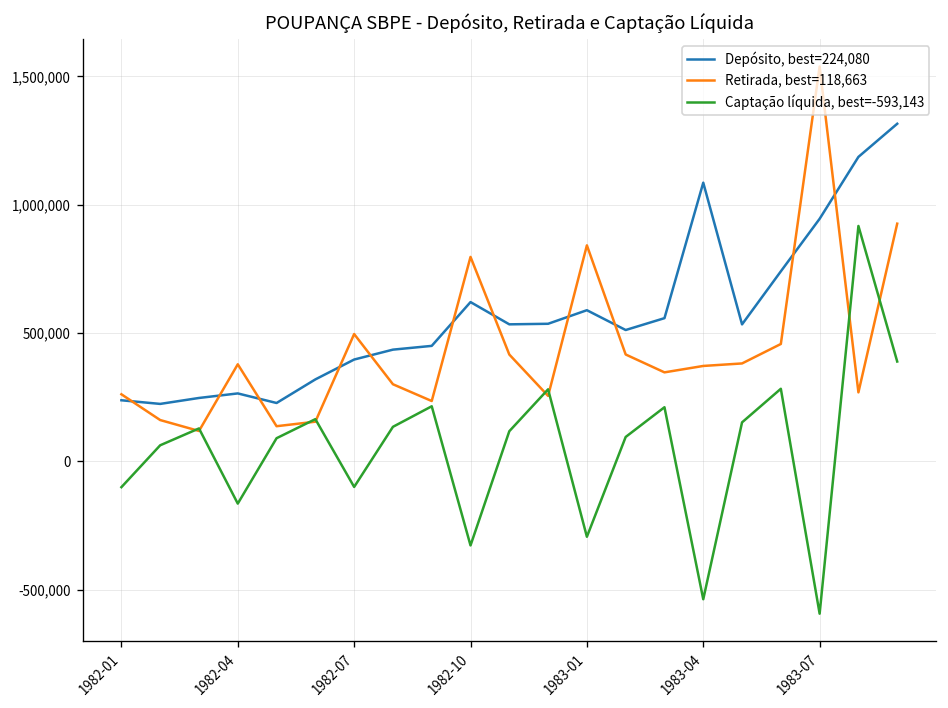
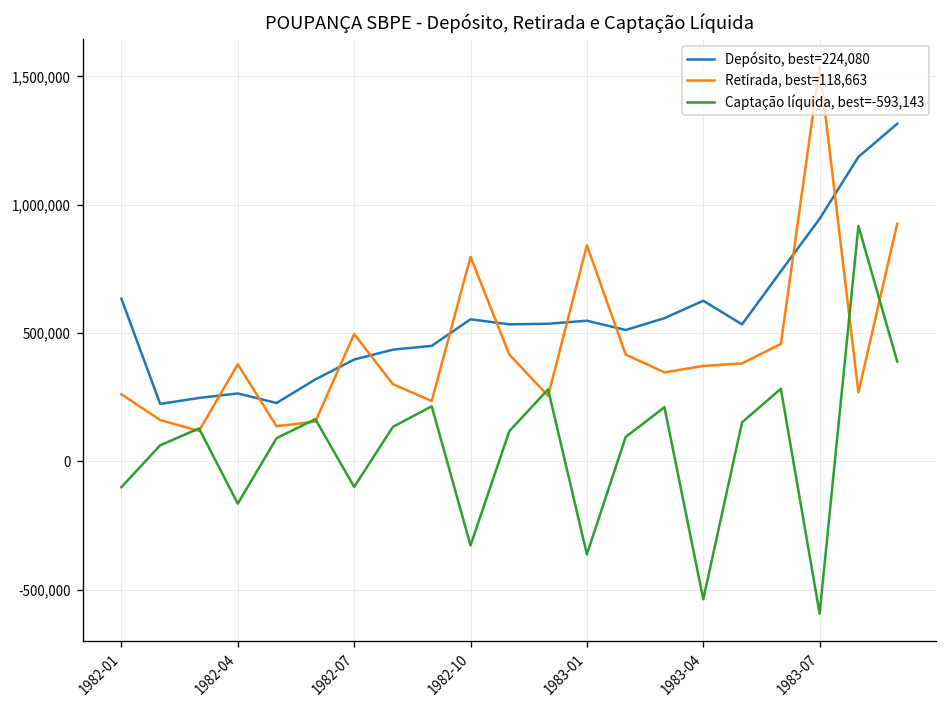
Depósito, best=224,080, 1982-01: 240,000 -> 630,000
Depósito, best=224,080, 1982-10: 620,000 -> 550,000
Depósito, best=224,080, 1983-01: 590,000 -> 550,000
Captação líquida, best=-593,143, 1983-01: -290,000 -> -360,000
Depósito, best=224,080, 1983-04: 1,090,000 -> 630,000
